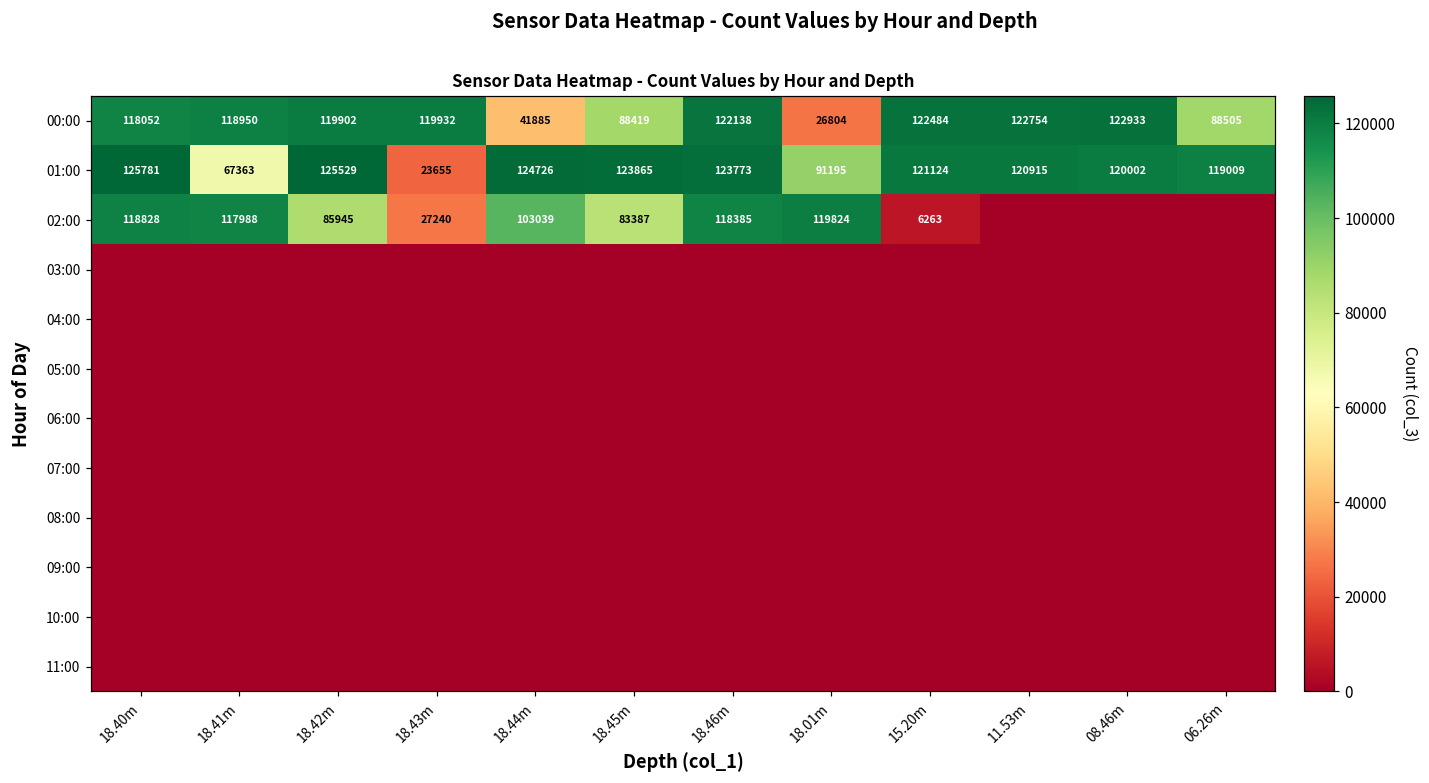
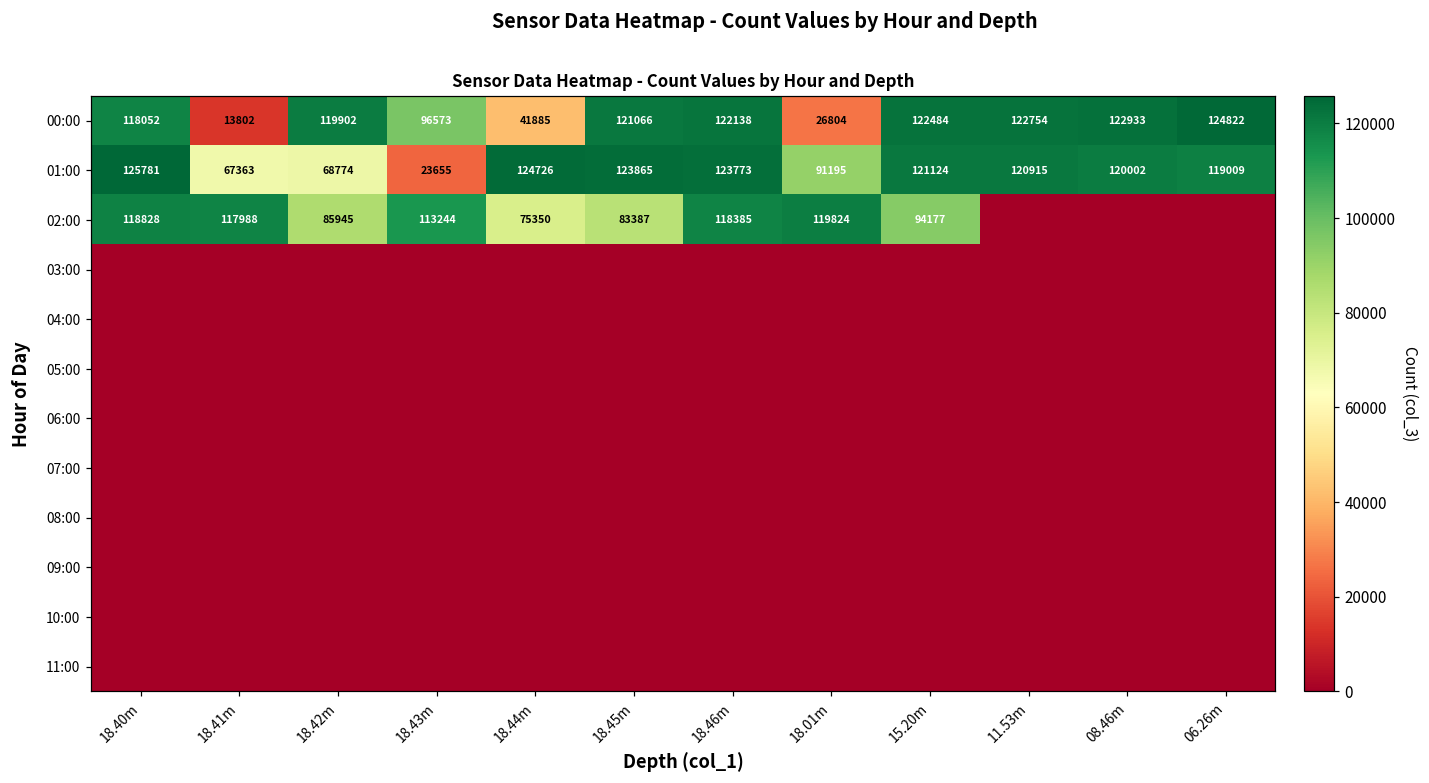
00:00, 18.41m: 118950 -> 13802
00:00, 18.43m: 119932 -> 96573
00:00, 18.45m: 88419 -> 121066
00:00, 06.26m: 88505 -> 124822
01:00, 18.42m: 125529 -> 68774
02:00, 18.43m: 27240 -> 113244
02:00, 18.44m: 103039 -> 75350
02:00, 15.20m: 6263 -> 94177
